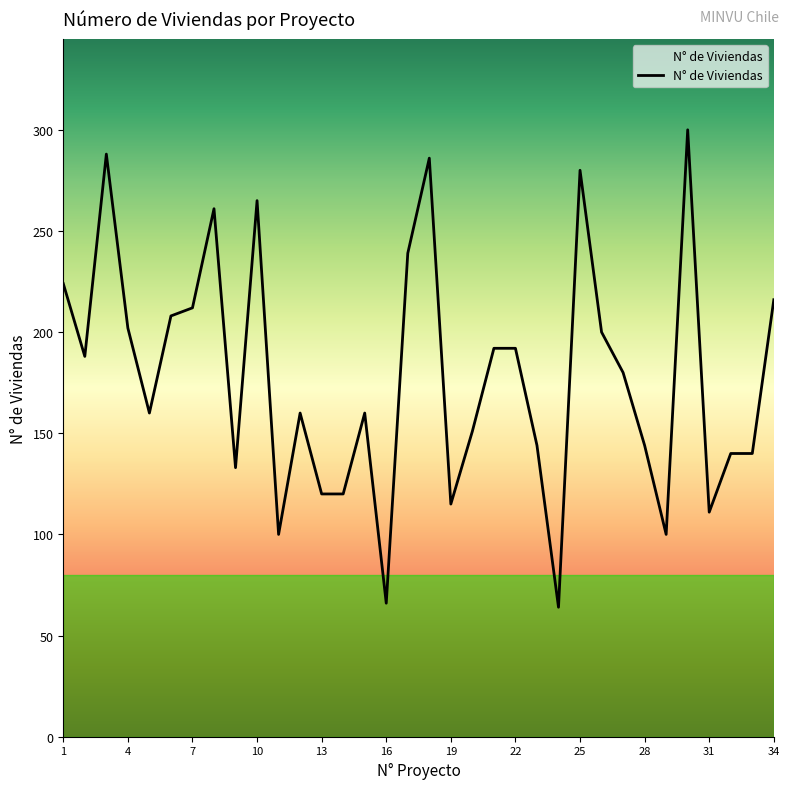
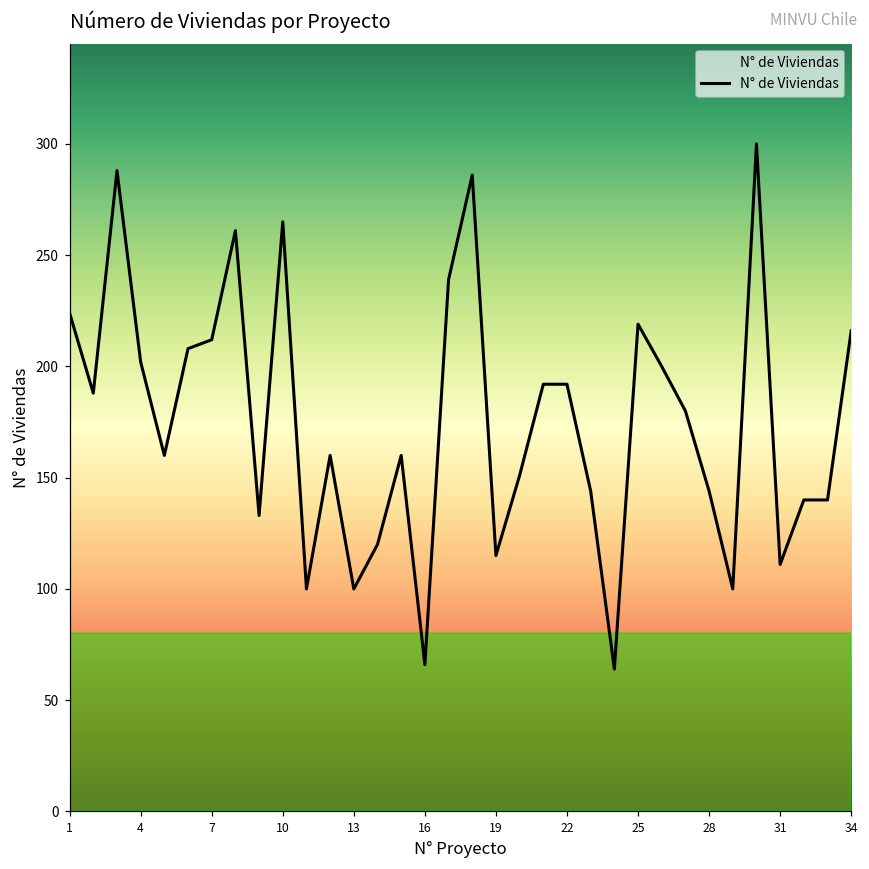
13: 120 -> 100
25: 280 -> 219
